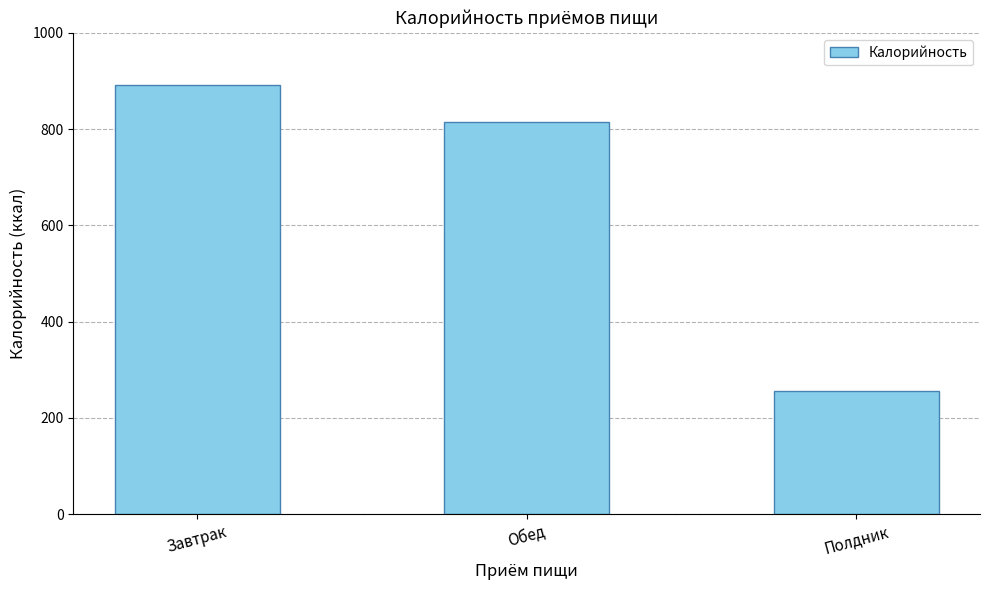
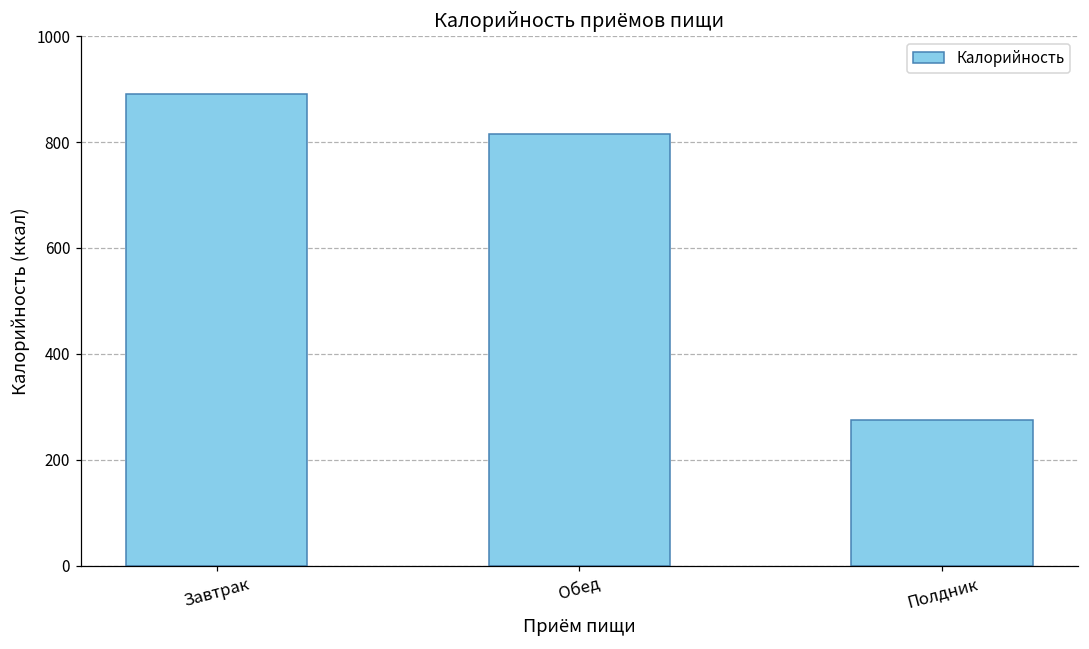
Полдник: 260 -> 280
